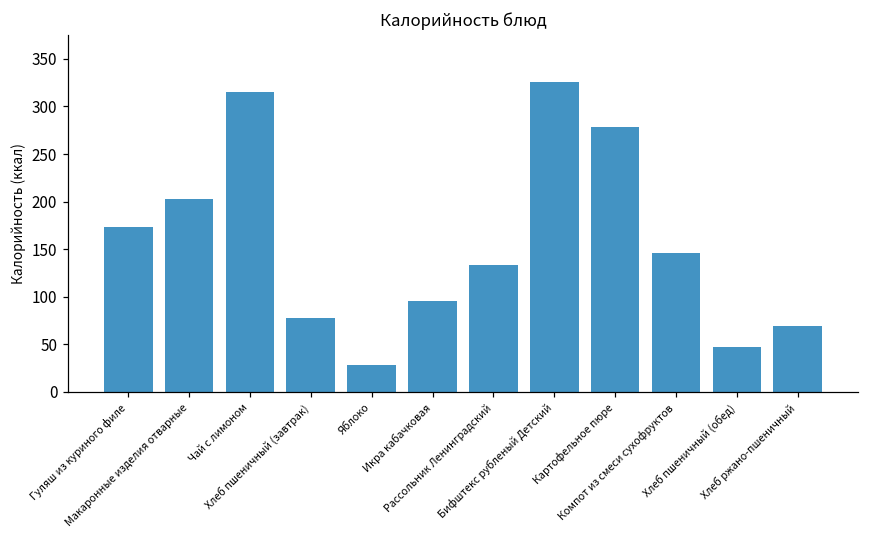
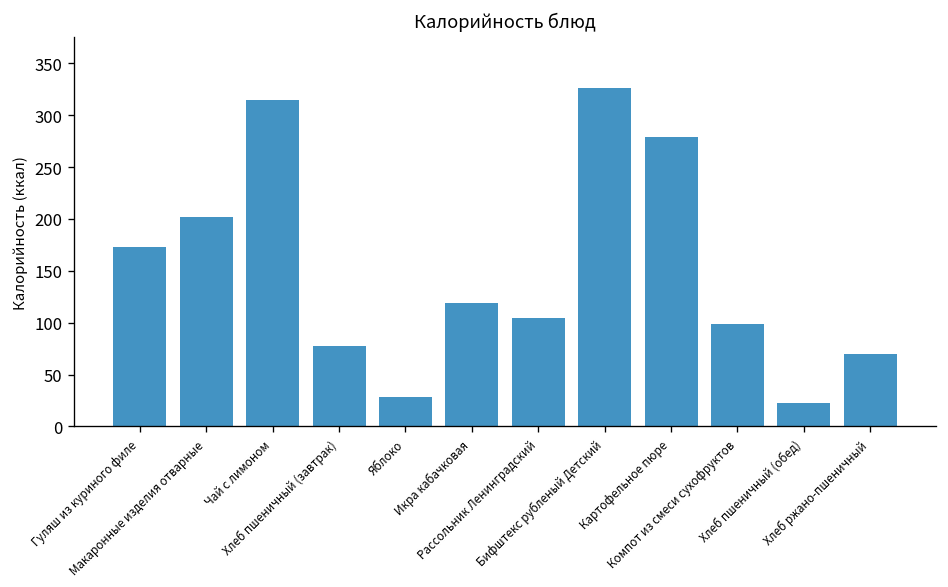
Икра кабачковая: 100 -> 120
Рассольник Ленинградский: 130 -> 100
Компот из смеси сухофруктов: 150 -> 100
Хлеб пшеничный (обед): 50 -> 20
